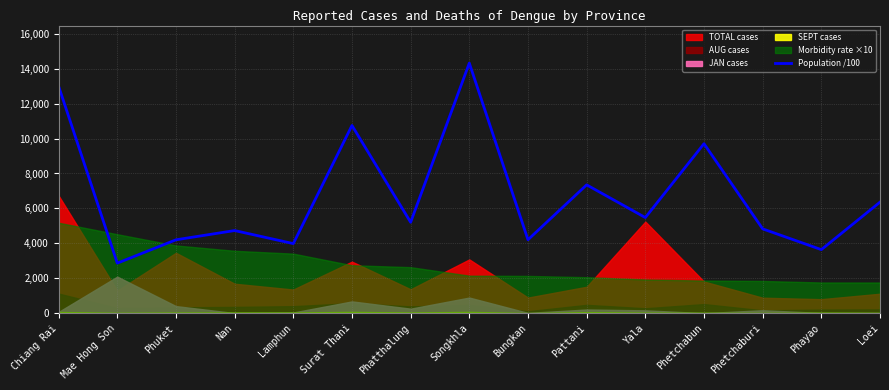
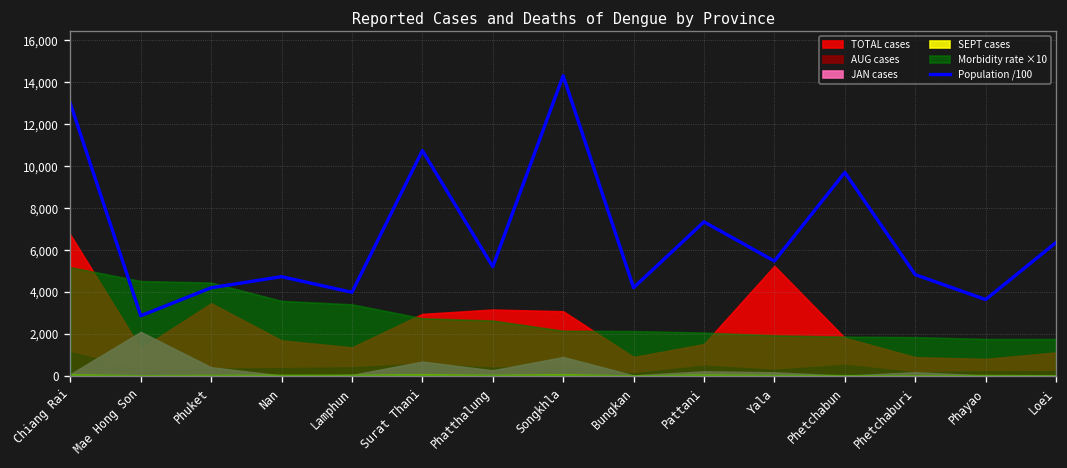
Morbidity rate ×10, Phuket: 3,900 -> 4,500
TOTAL cases, Phatthalung: 1,400 -> 3,200
